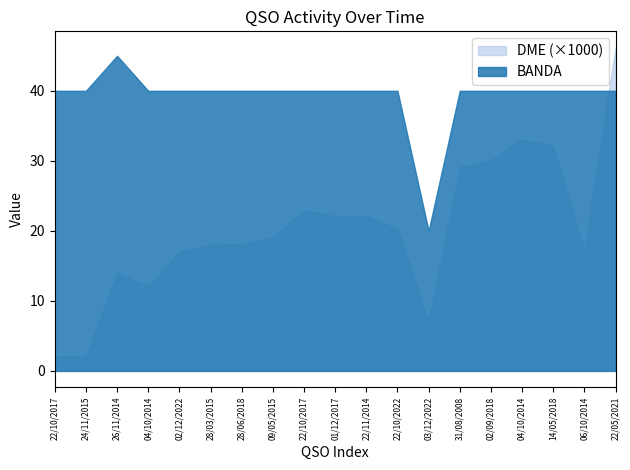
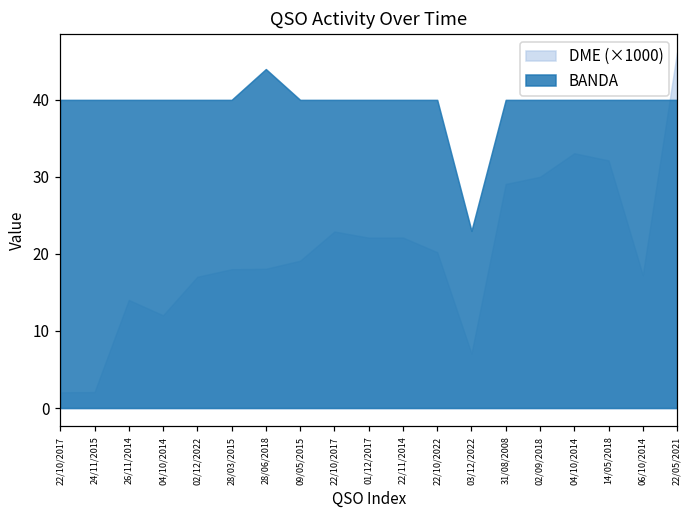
BANDA, 26/11/2014: 45 -> 40
BANDA, 28/06/2018: 40 -> 44
BANDA, 03/12/2022: 20 -> 23
